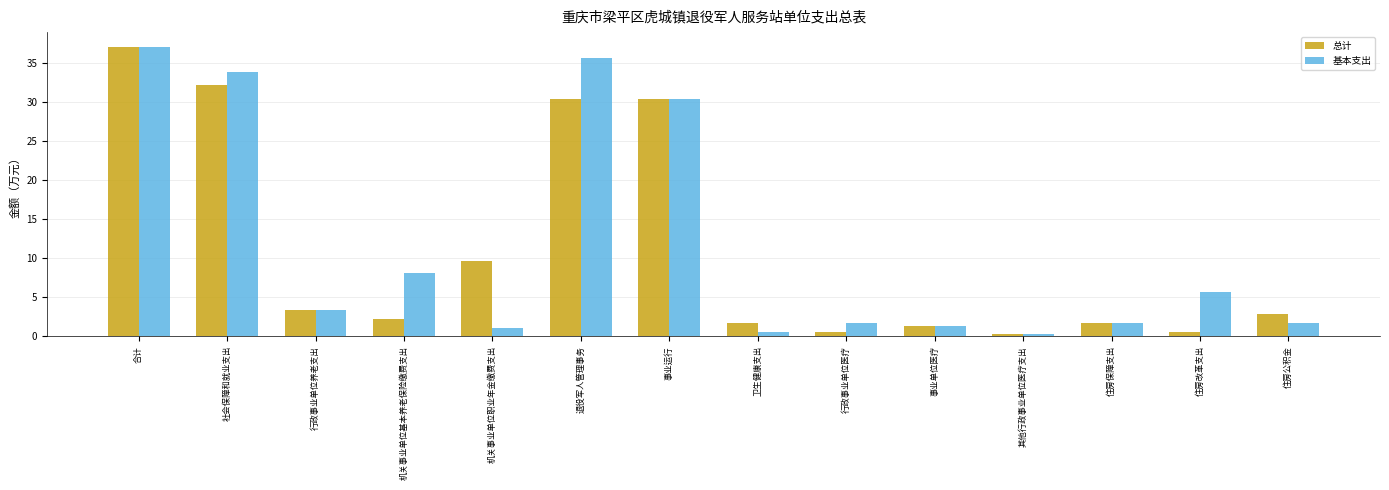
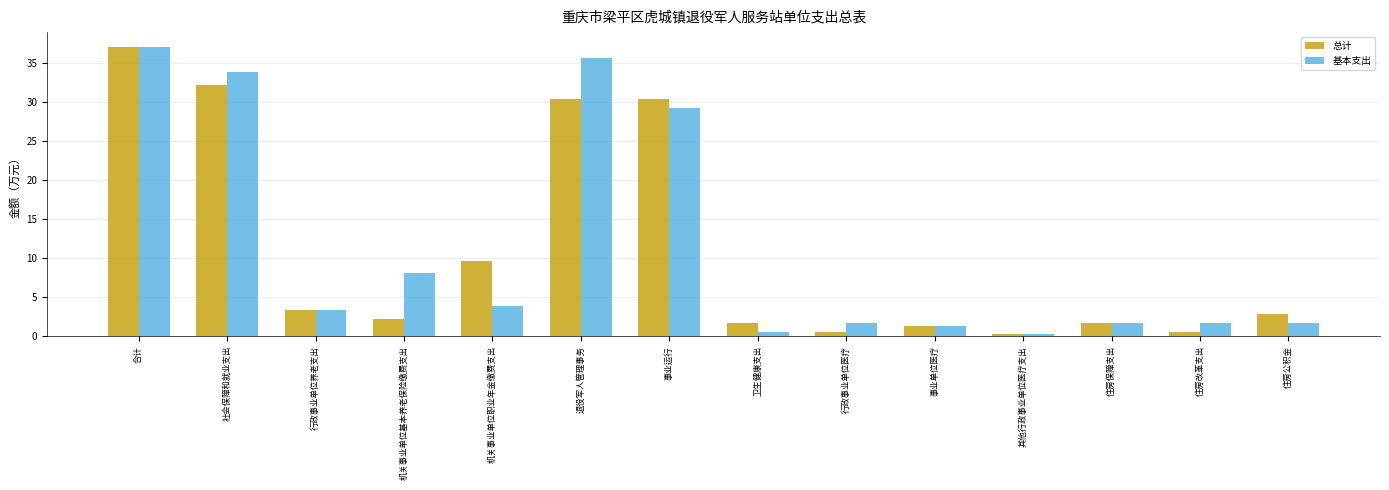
基本支出, 机关事业单位职业年金缴费支出: 1 -> 4
基本支出, 事业运行: 30 -> 29
基本支出, 住房改革支出: 6 -> 2
